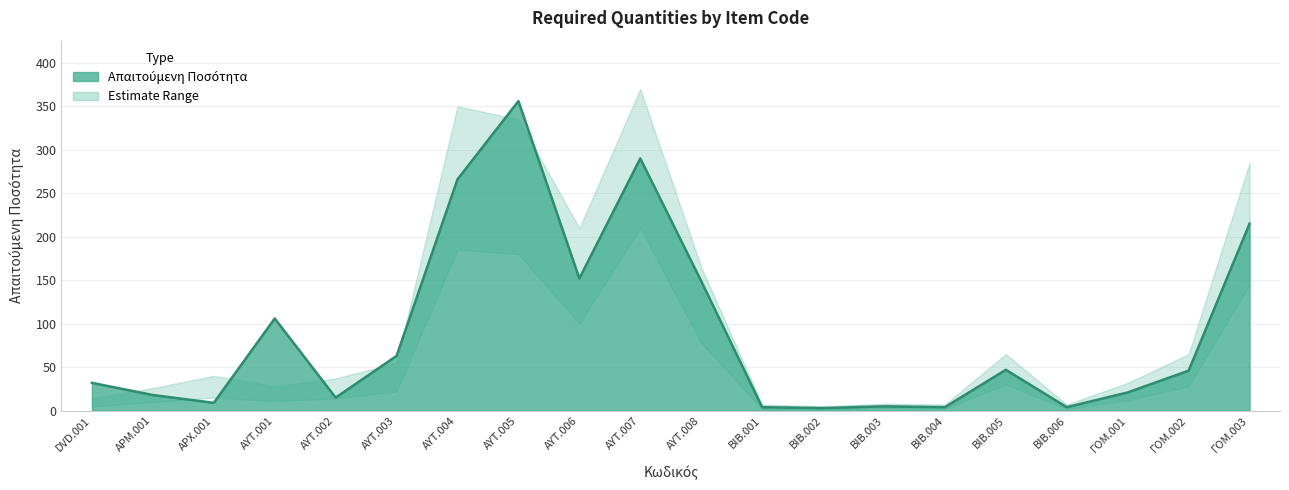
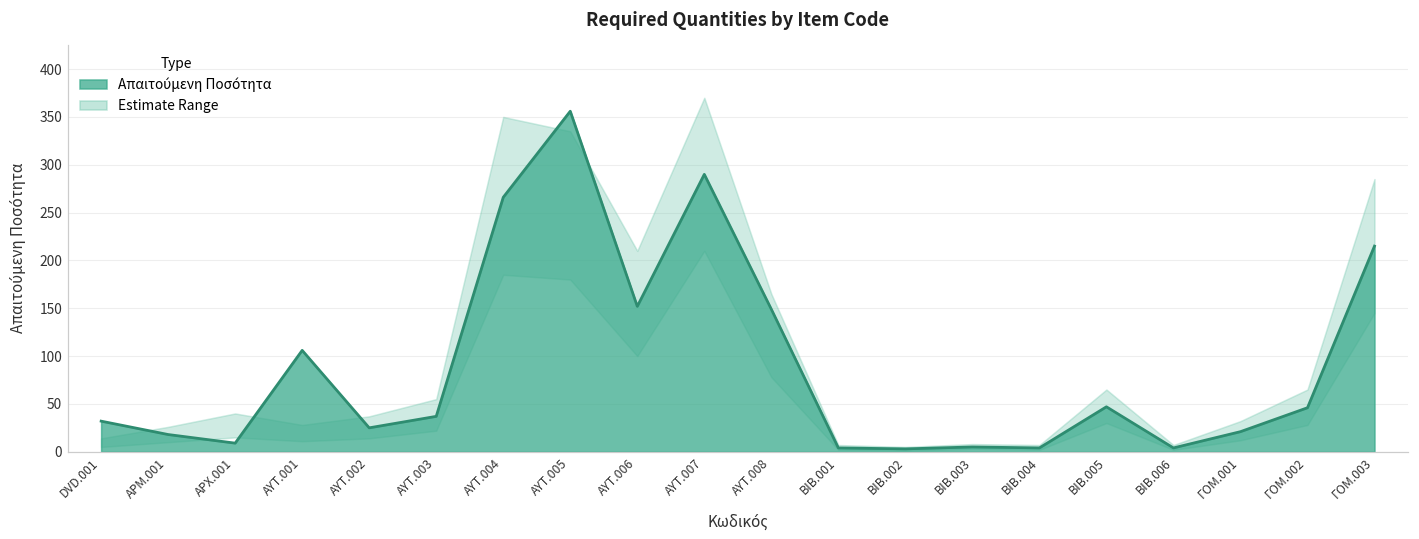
Απαιτούμενη Ποσότητα, ΑΥΤ.002: 20 -> 30
Απαιτούμενη Ποσότητα, ΑΥΤ.003: 60 -> 40
